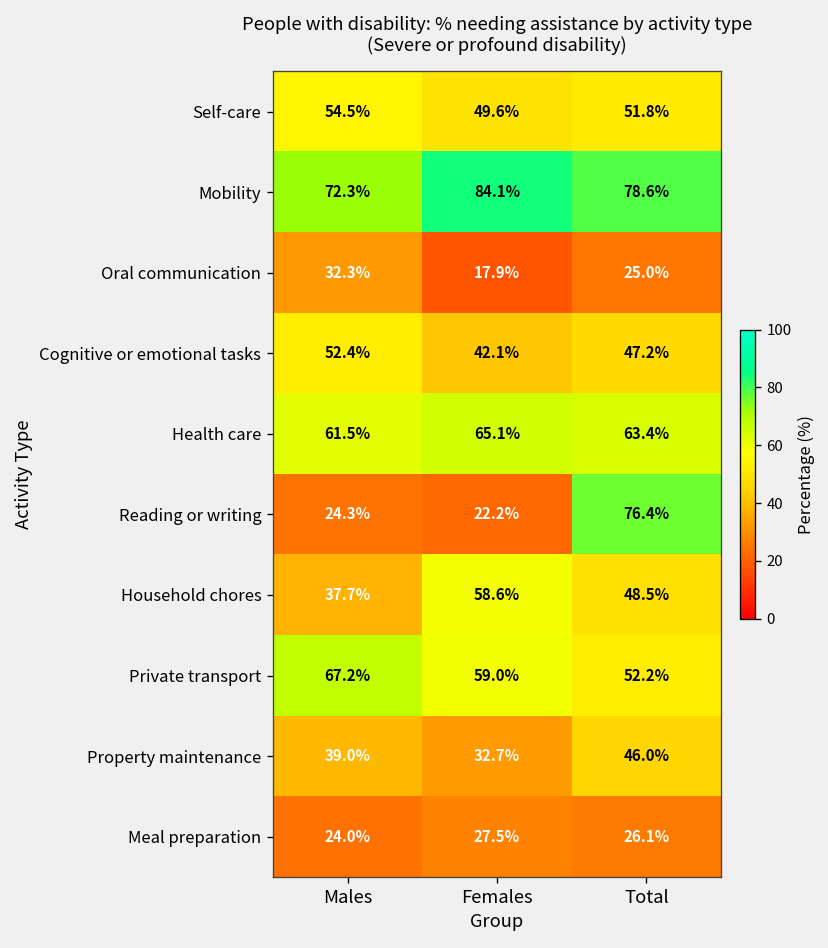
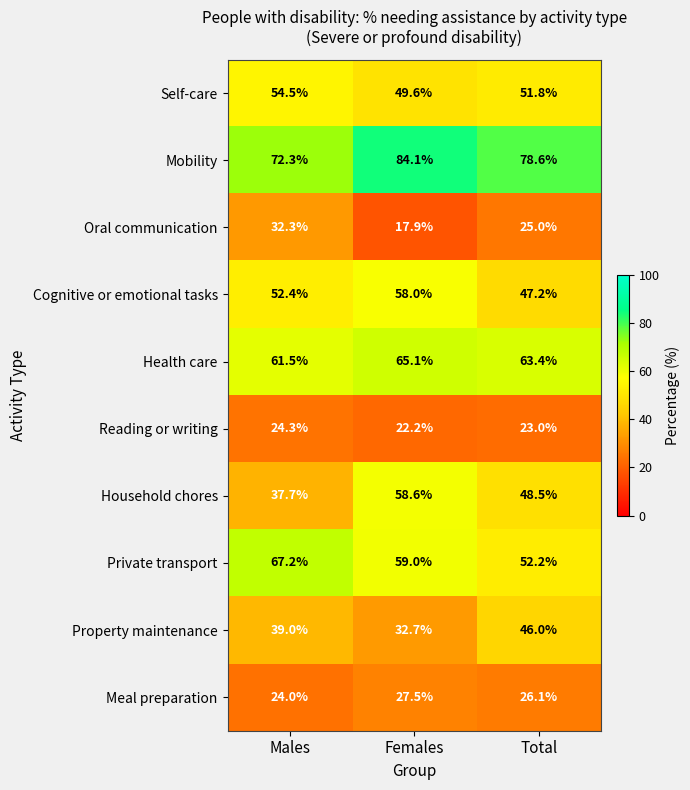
Cognitive or emotional tasks, Females: 42.1% -> 58.0%
Reading or writing, Total: 76.4% -> 23.0%
